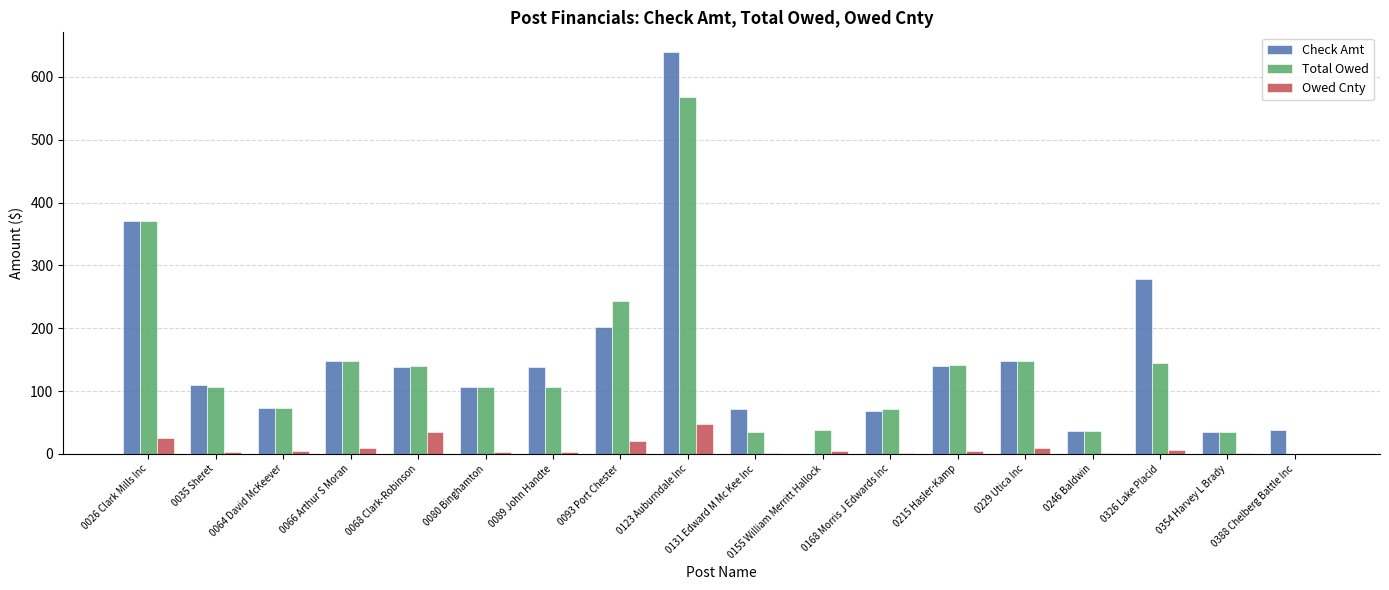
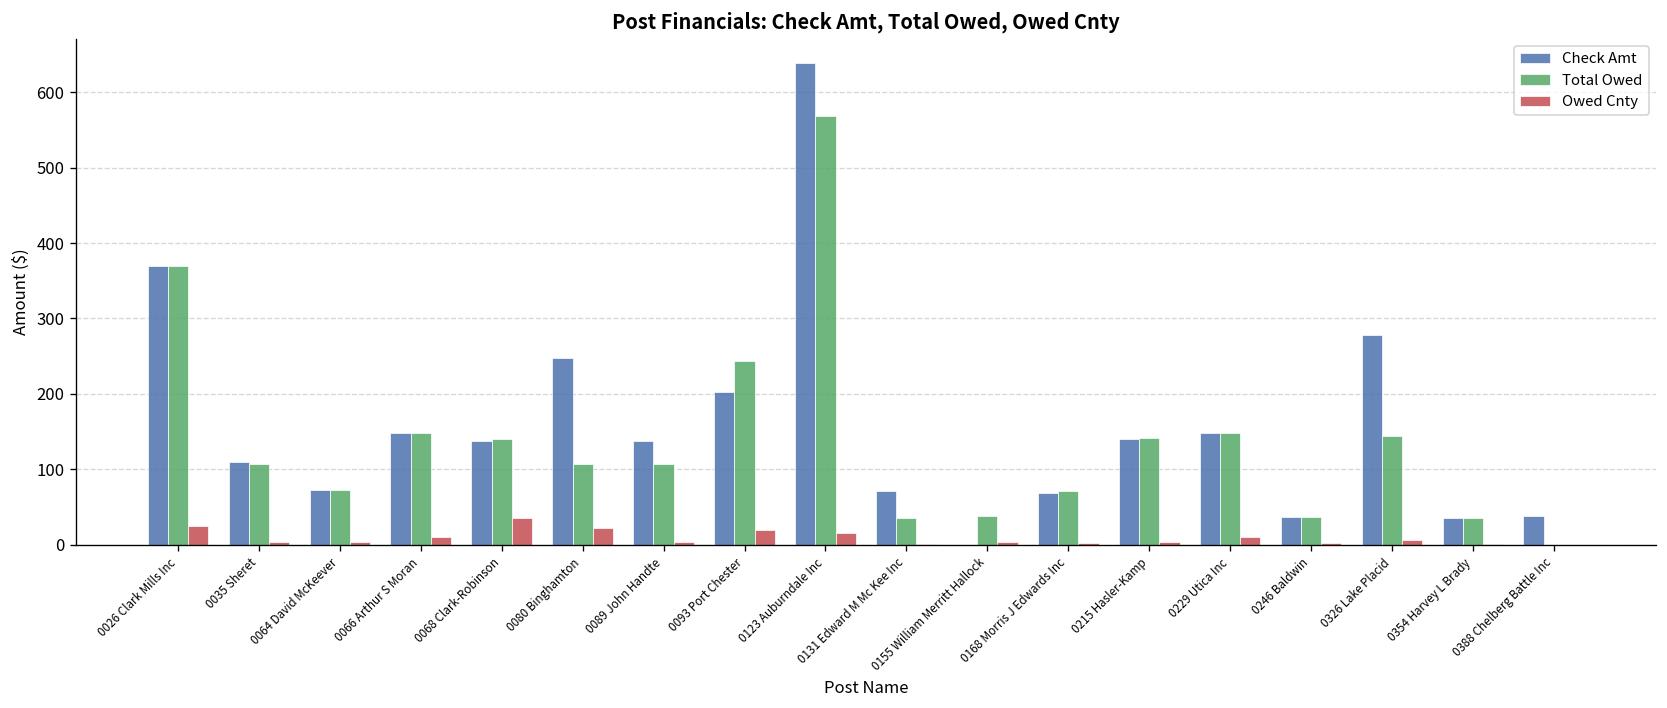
Check Amt, 0080 Binghamton: 110 -> 250
Owed Cnty, 0080 Binghamton: 0 -> 20
Owed Cnty, 0123 Auburndale Inc: 50 -> 20
